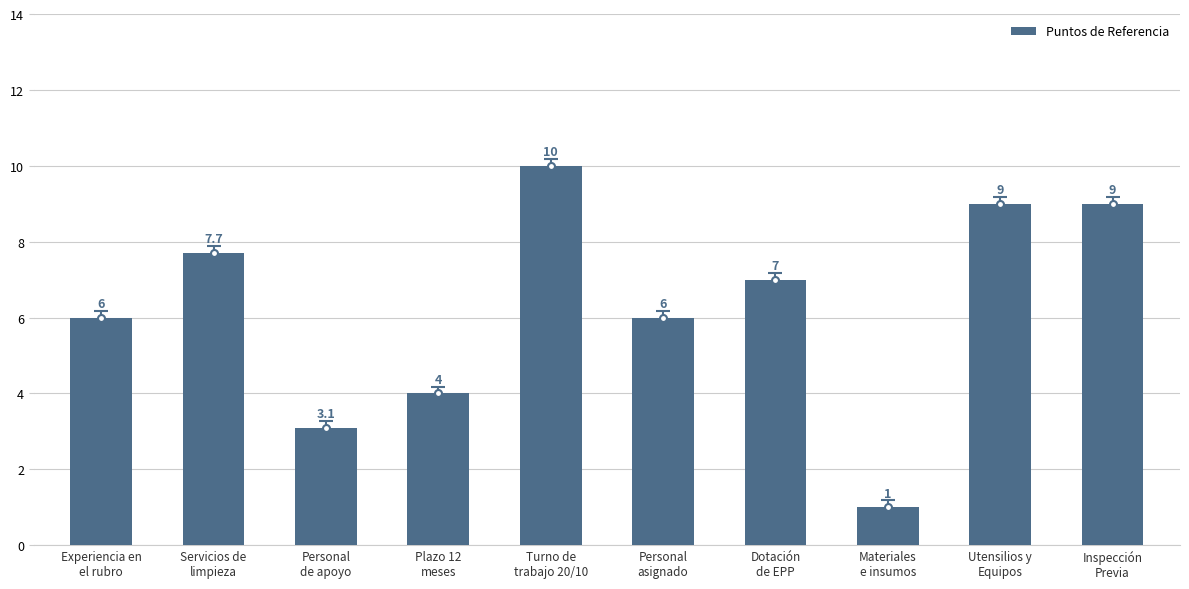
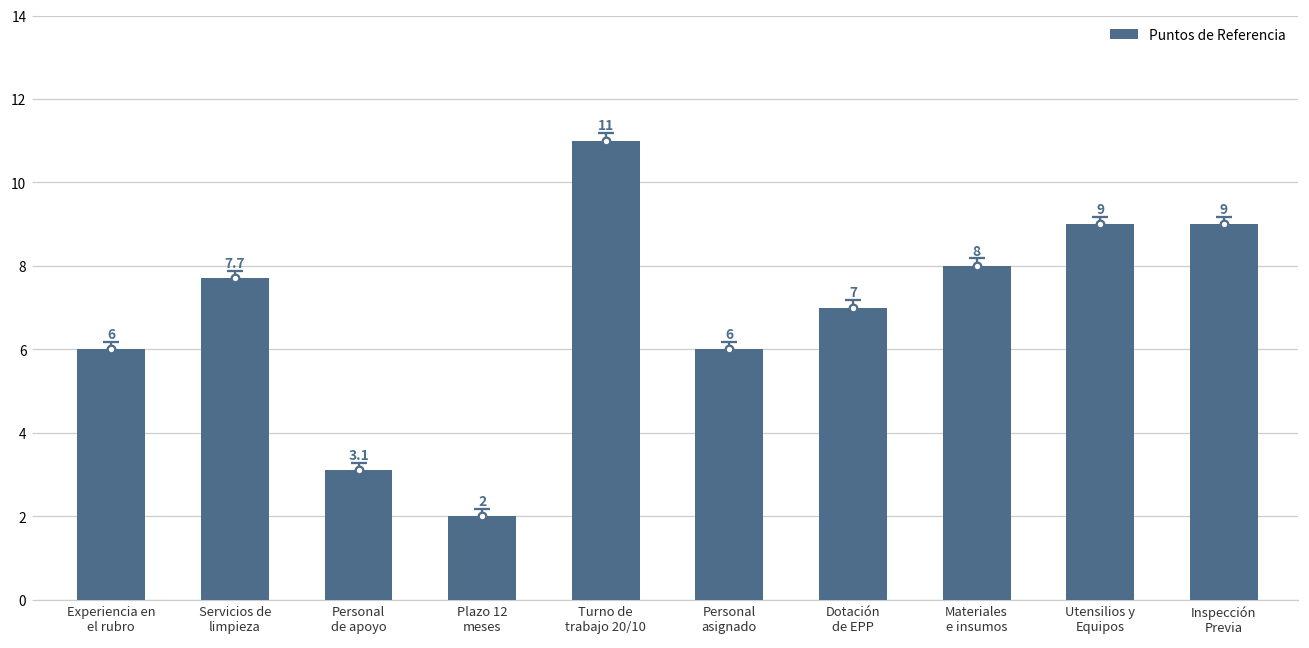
Puntos de Referencia, Plazo 12 meses: 4 -> 2
Puntos de Referencia, Turno de trabajo 20/10: 10 -> 11
Puntos de Referencia, Materiales e insumos: 1 -> 8
